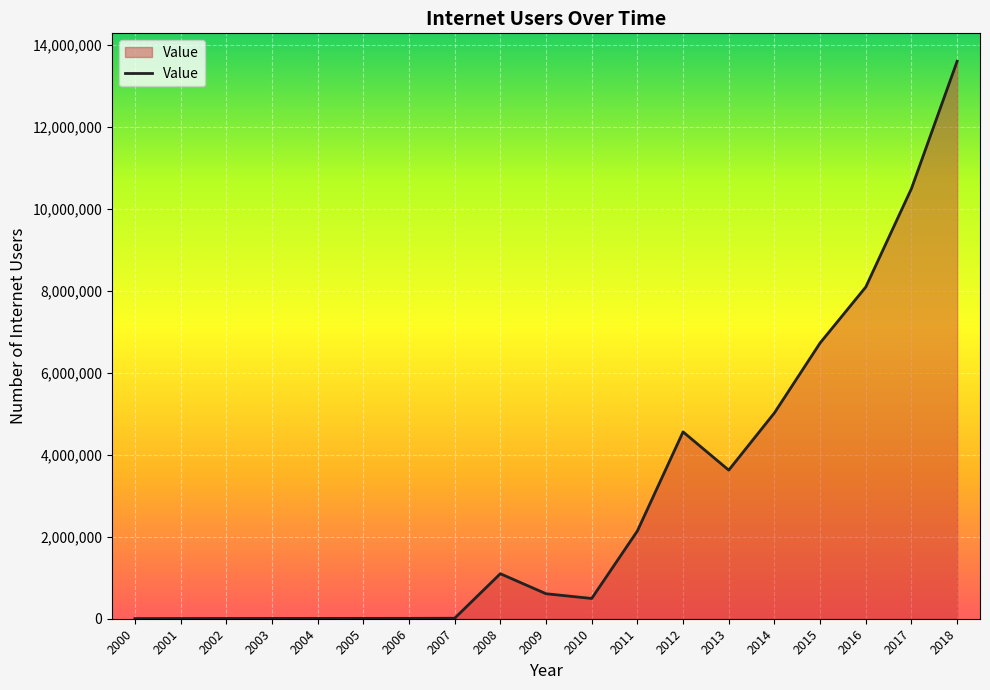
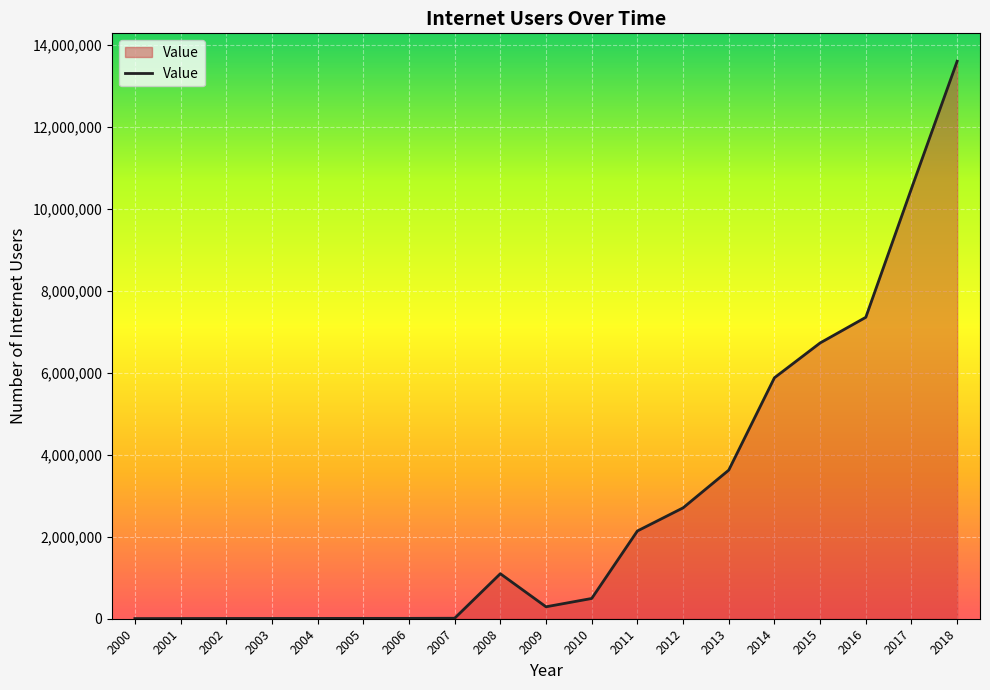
2009: 600,000 -> 300,000
2012: 4,600,000 -> 2,700,000
2014: 5,000,000 -> 5,900,000
2016: 8,100,000 -> 7,400,000
